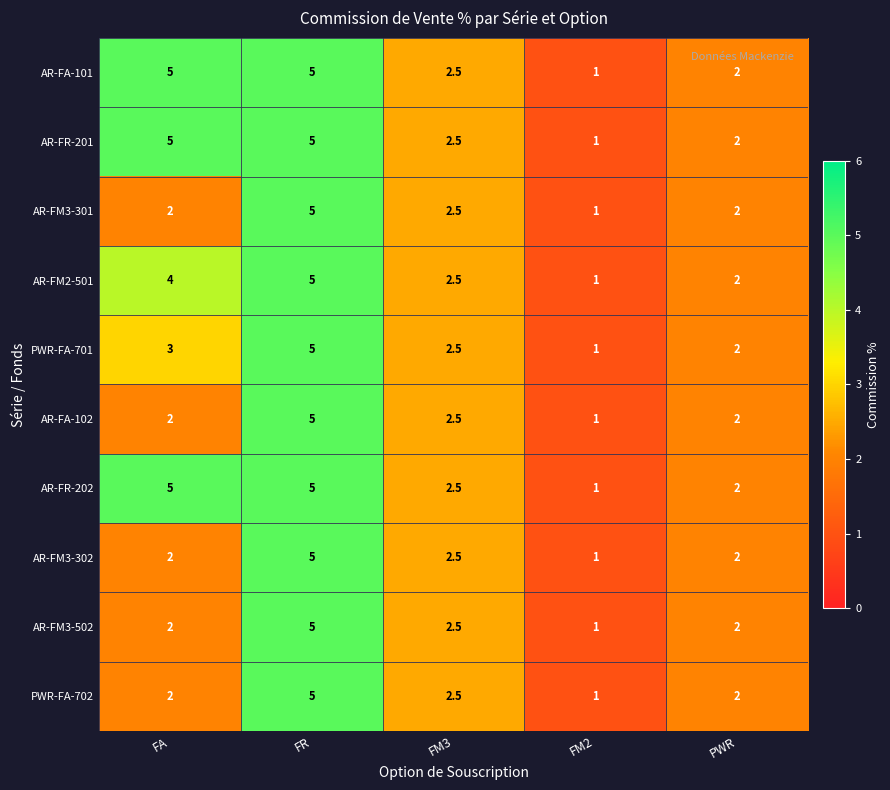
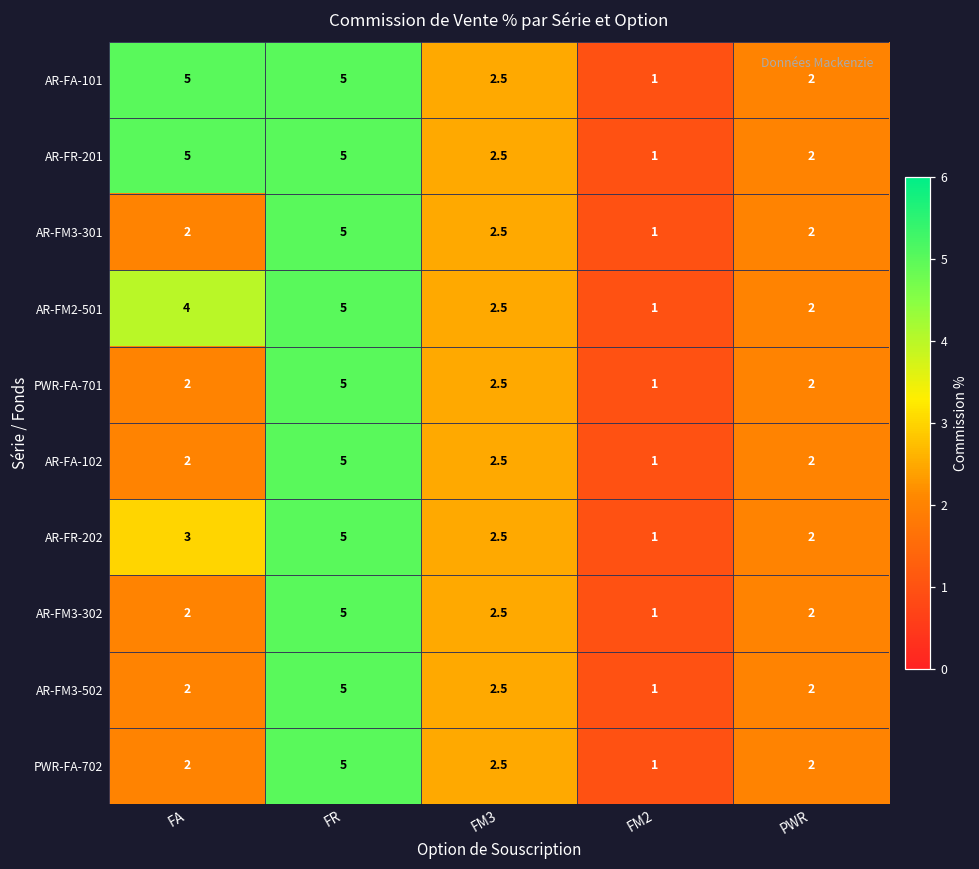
PWR-FA-701, FA: 3 -> 2
AR-FR-202, FA: 5 -> 3
